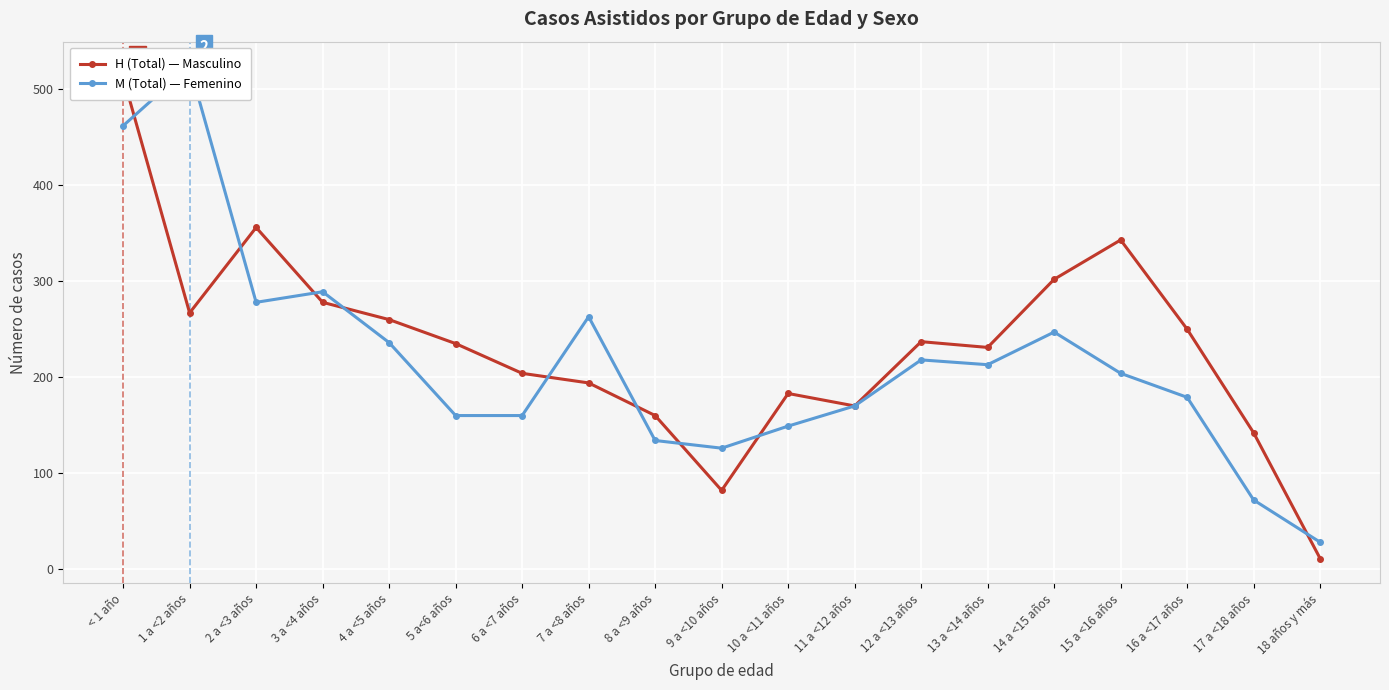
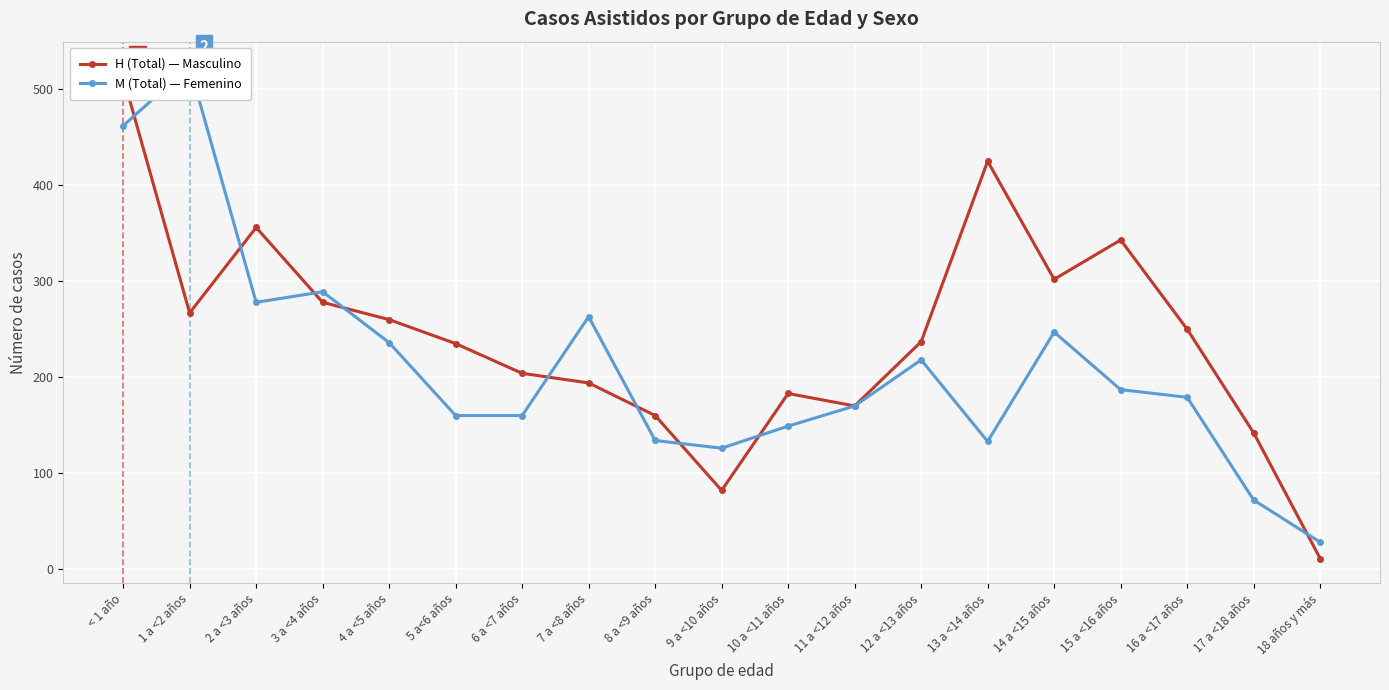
H (Total) — Masculino, 13 a <14 años: 230 -> 430
M (Total) — Femenino, 13 a <14 años: 210 -> 130
M (Total) — Femenino, 15 a <16 años: 200 -> 190
